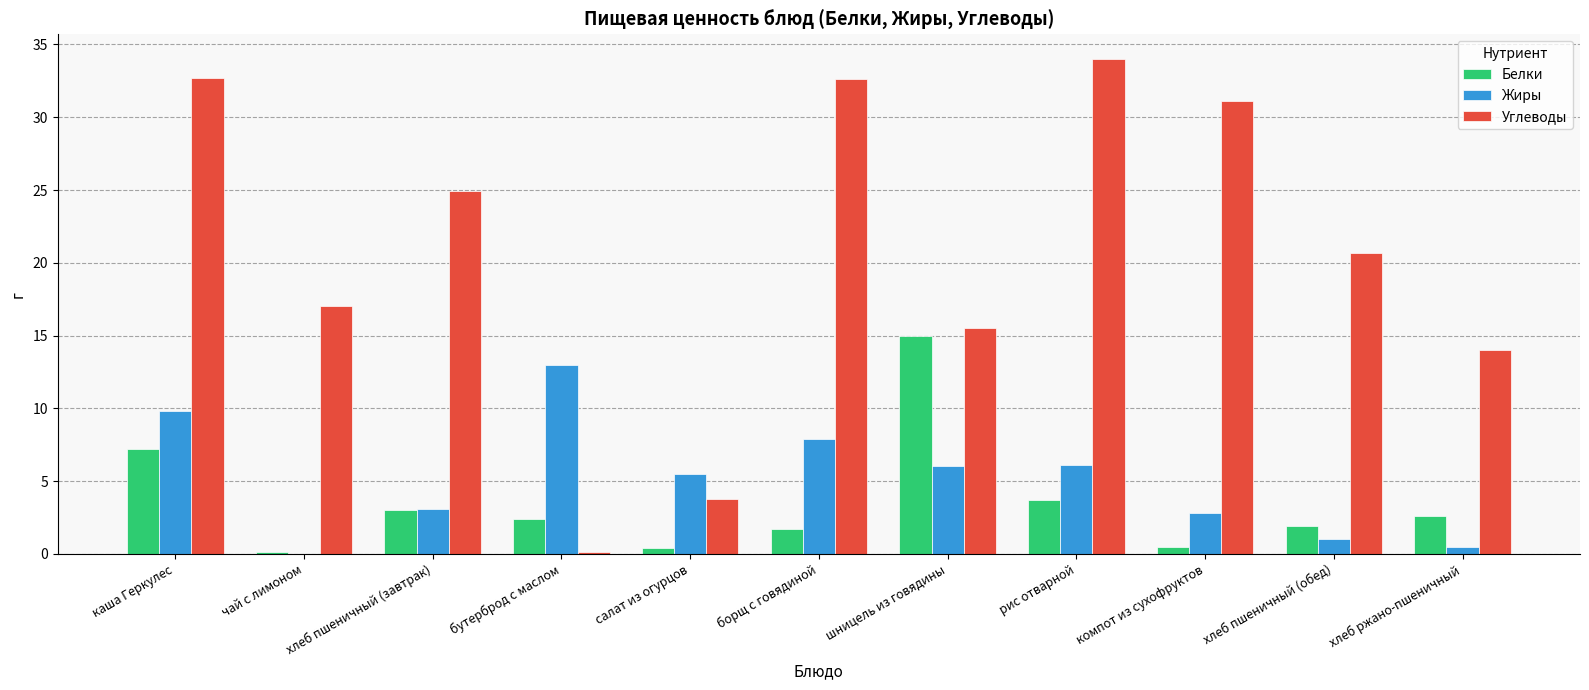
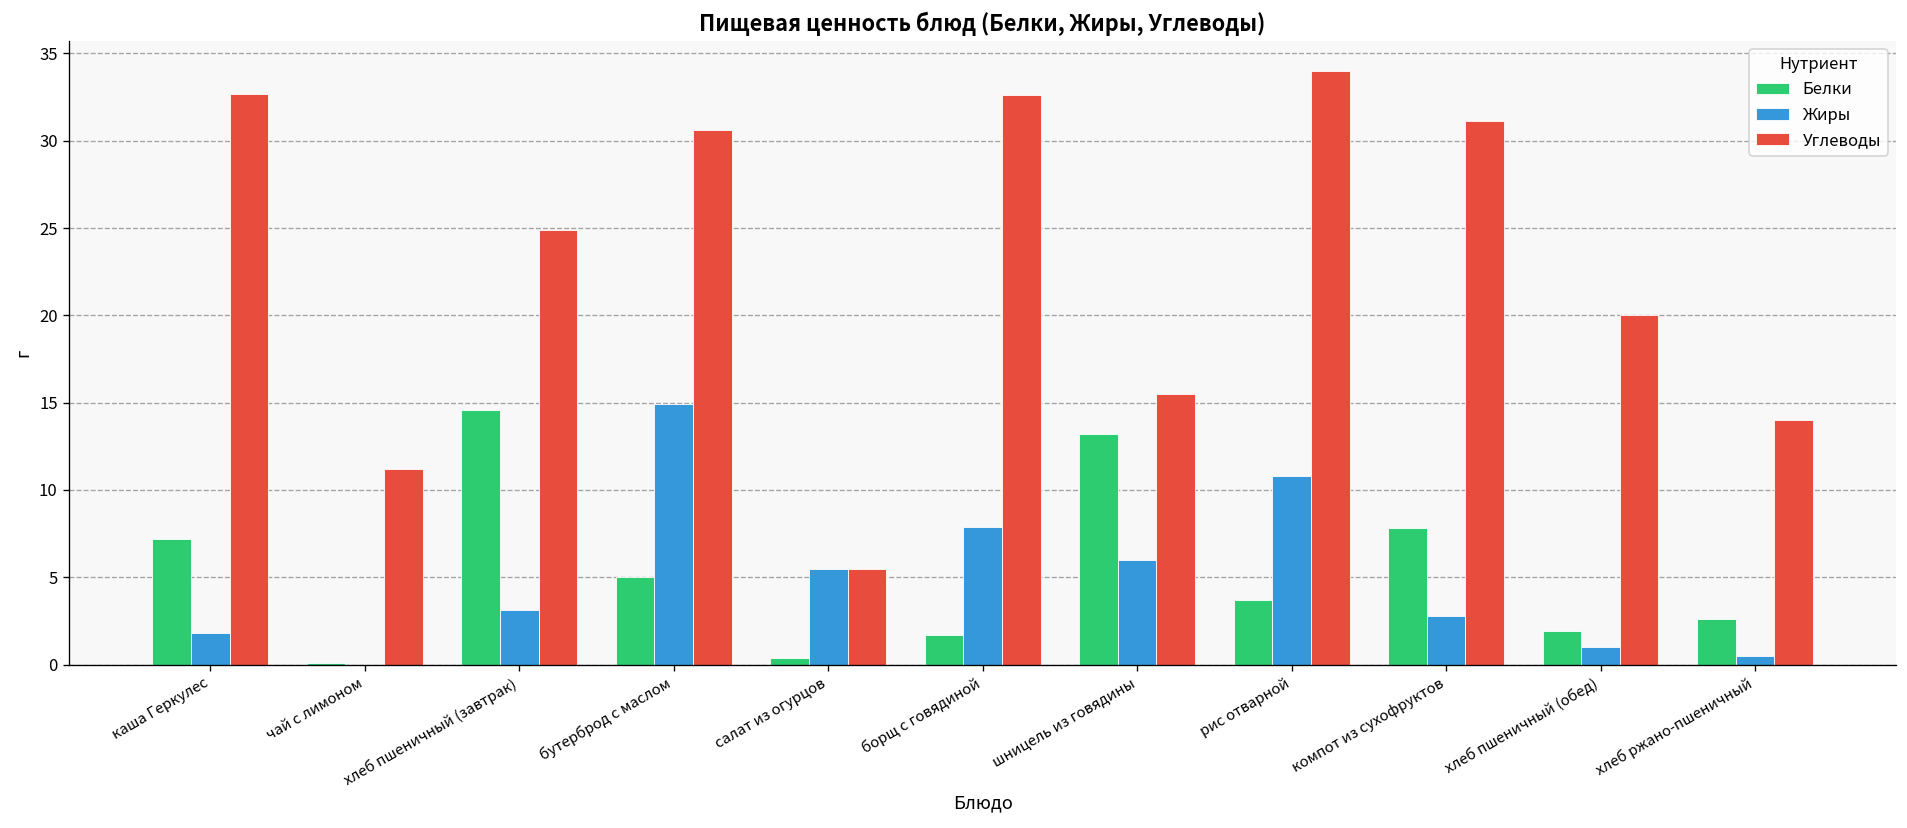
Жиры, каша Геркулес: 9.8 -> 1.8
Углеводы, чай с лимоном: 17.0 -> 11.2
Белки, хлеб пшеничный (завтрак): 3.0 -> 14.6
Белки, бутерброд с маслом: 2.4 -> 5.0
Жиры, бутерброд с маслом: 13.0 -> 14.9
Углеводы, бутерброд с маслом: 0.1 -> 30.6
Углеводы, салат из огурцов: 3.8 -> 5.5
Белки, шницель из говядины: 15.0 -> 13.2
Жиры, рис отварной: 6.1 -> 10.8
Белки, компот из сухофруктов: 0.5 -> 7.8
Углеводы, хлеб пшеничный (обед): 20.7 -> 20.0
